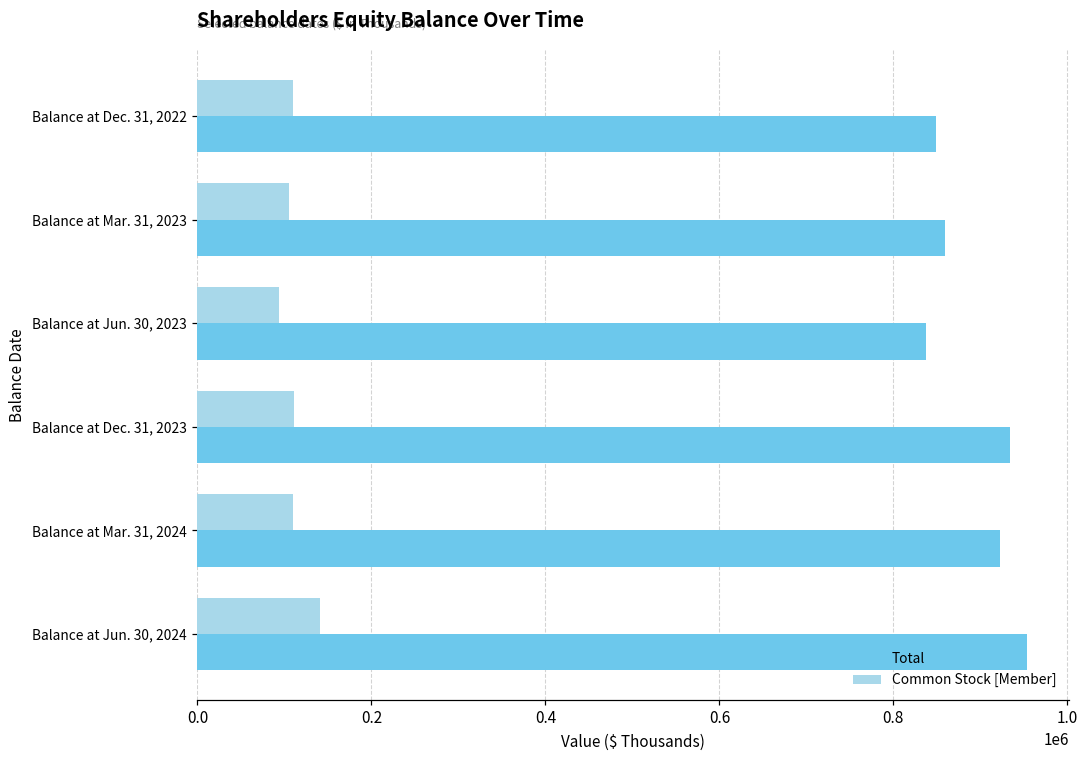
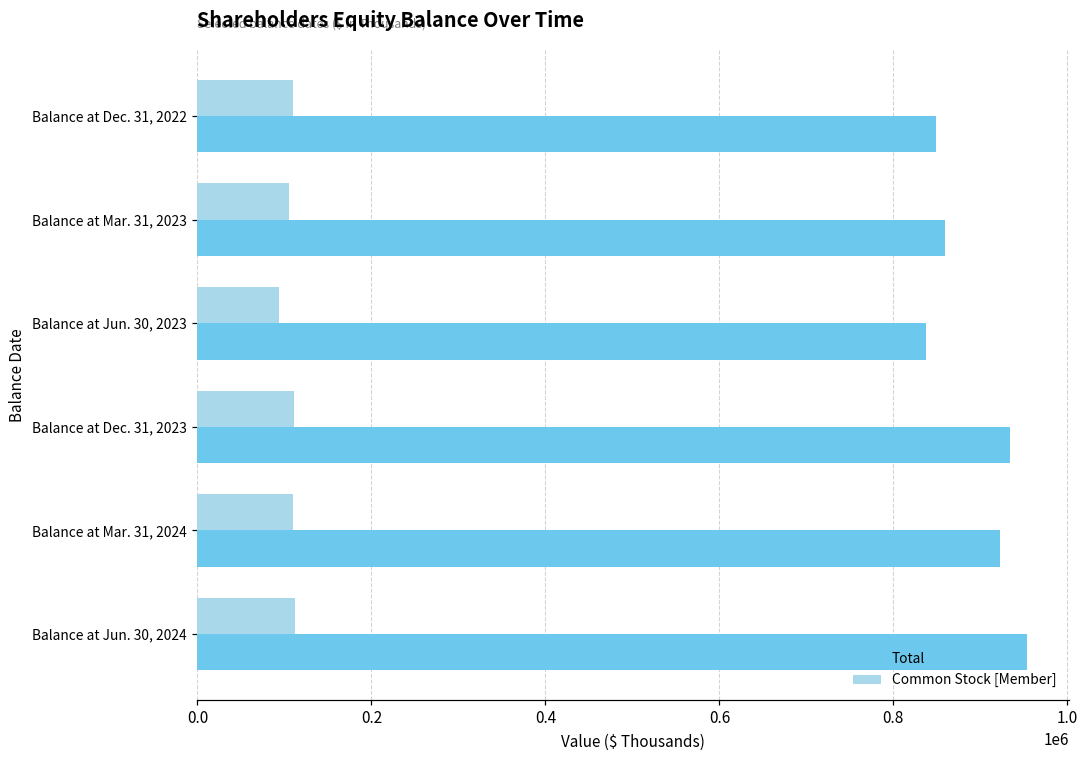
Common Stock [Member], Balance at Jun. 30, 2024: 140000 -> 110000
